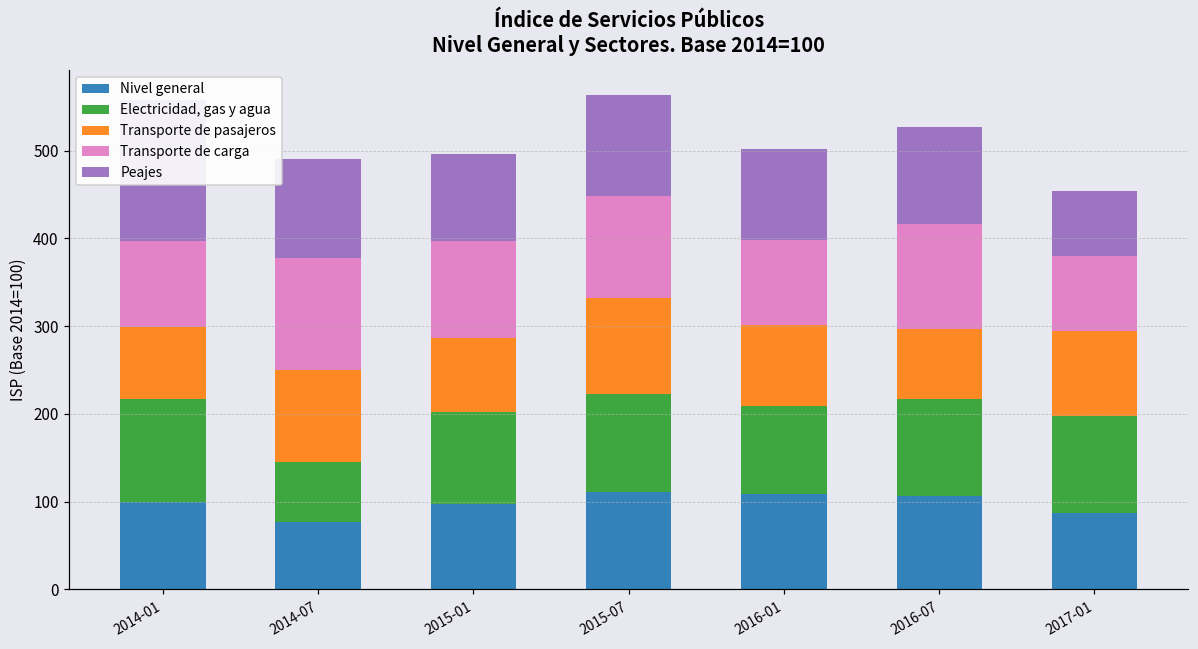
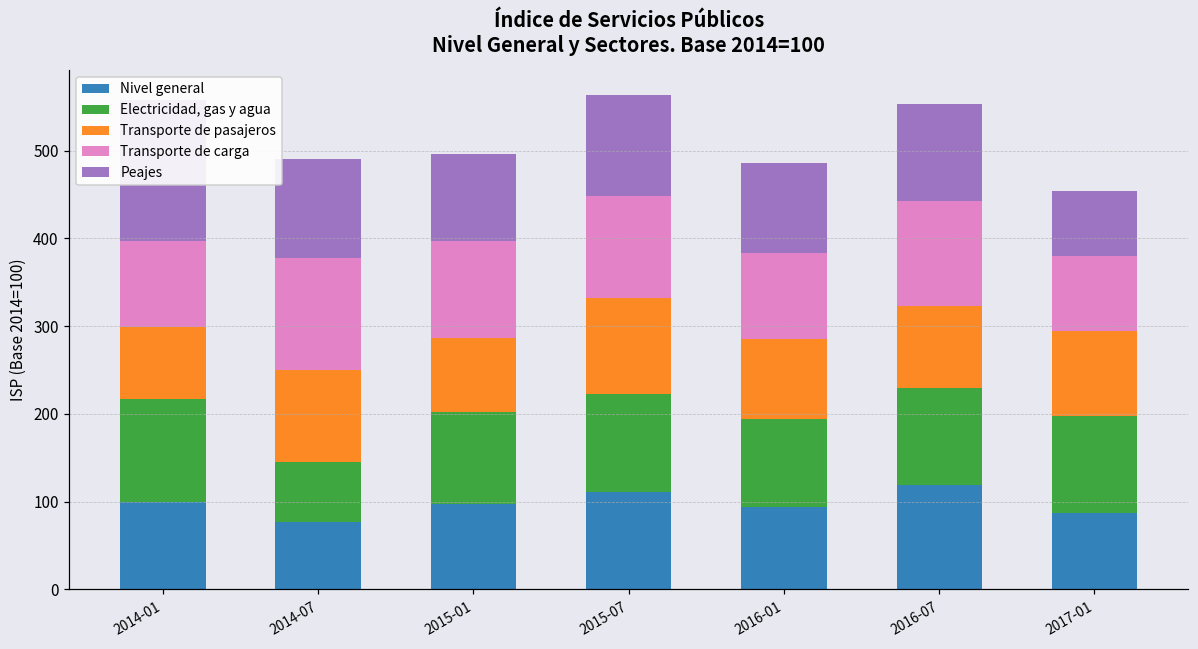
Nivel general, 2016-01: 110 -> 90
Nivel general, 2016-07: 110 -> 120
Transporte de pasajeros, 2016-07: 80 -> 90
